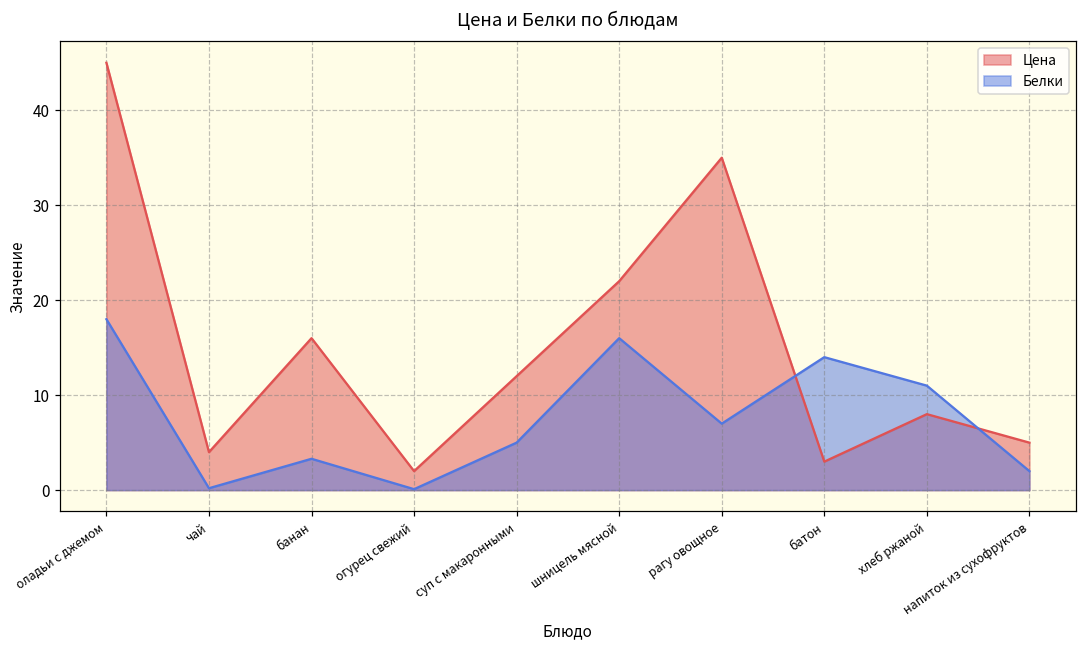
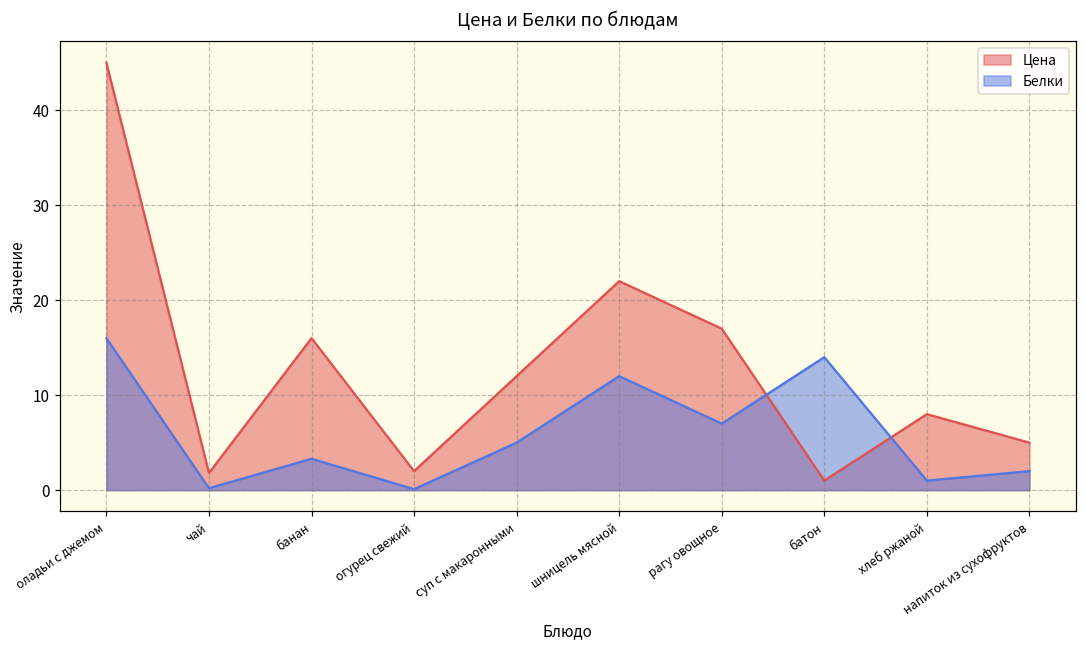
Белки, оладьи с джемом: 18 -> 16
Цена, чай: 4 -> 2
Белки, шницель мясной: 16 -> 12
Цена, рагу овощное: 35 -> 17
Цена, батон: 3 -> 1
Белки, хлеб ржаной: 11 -> 1
